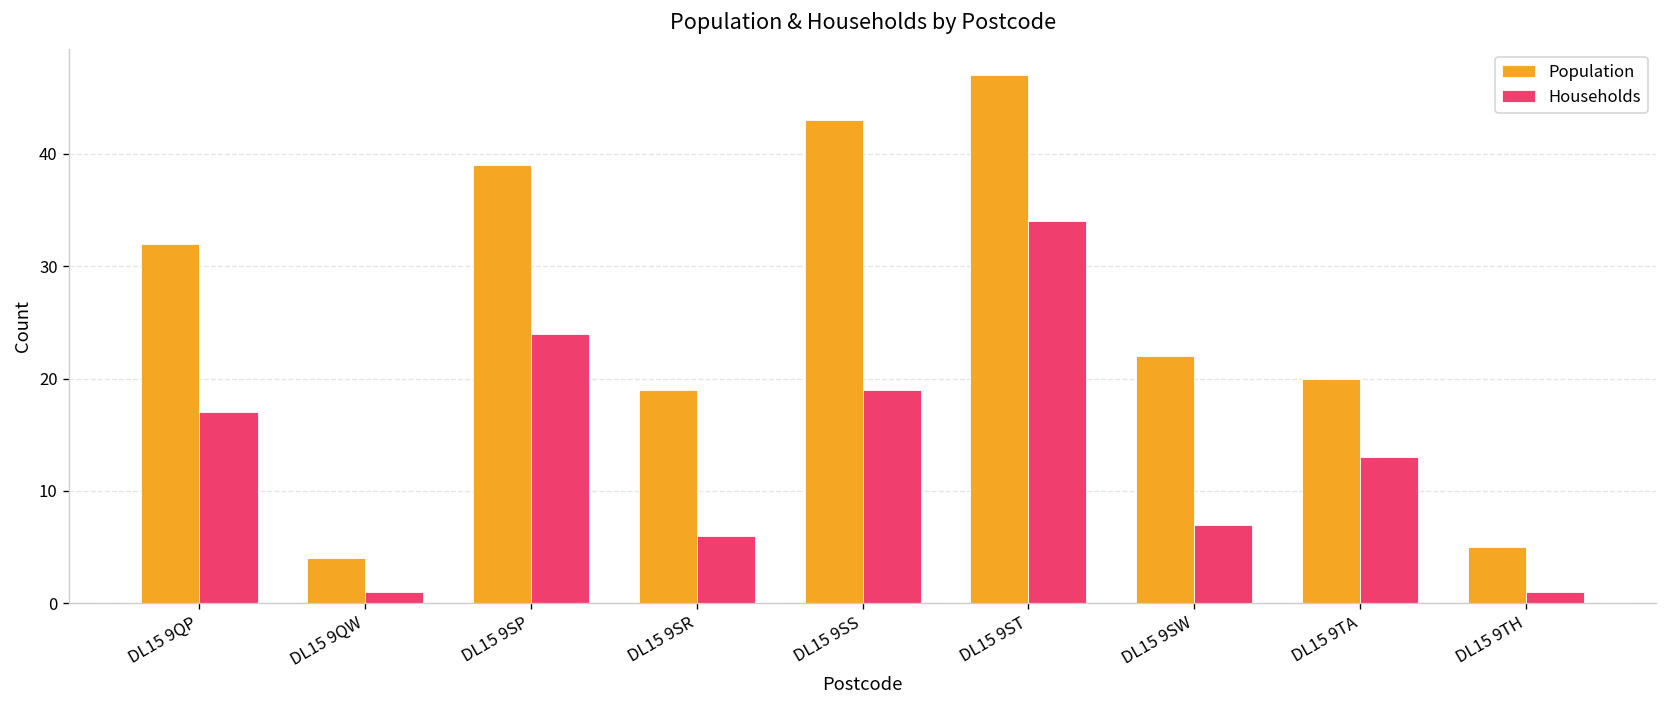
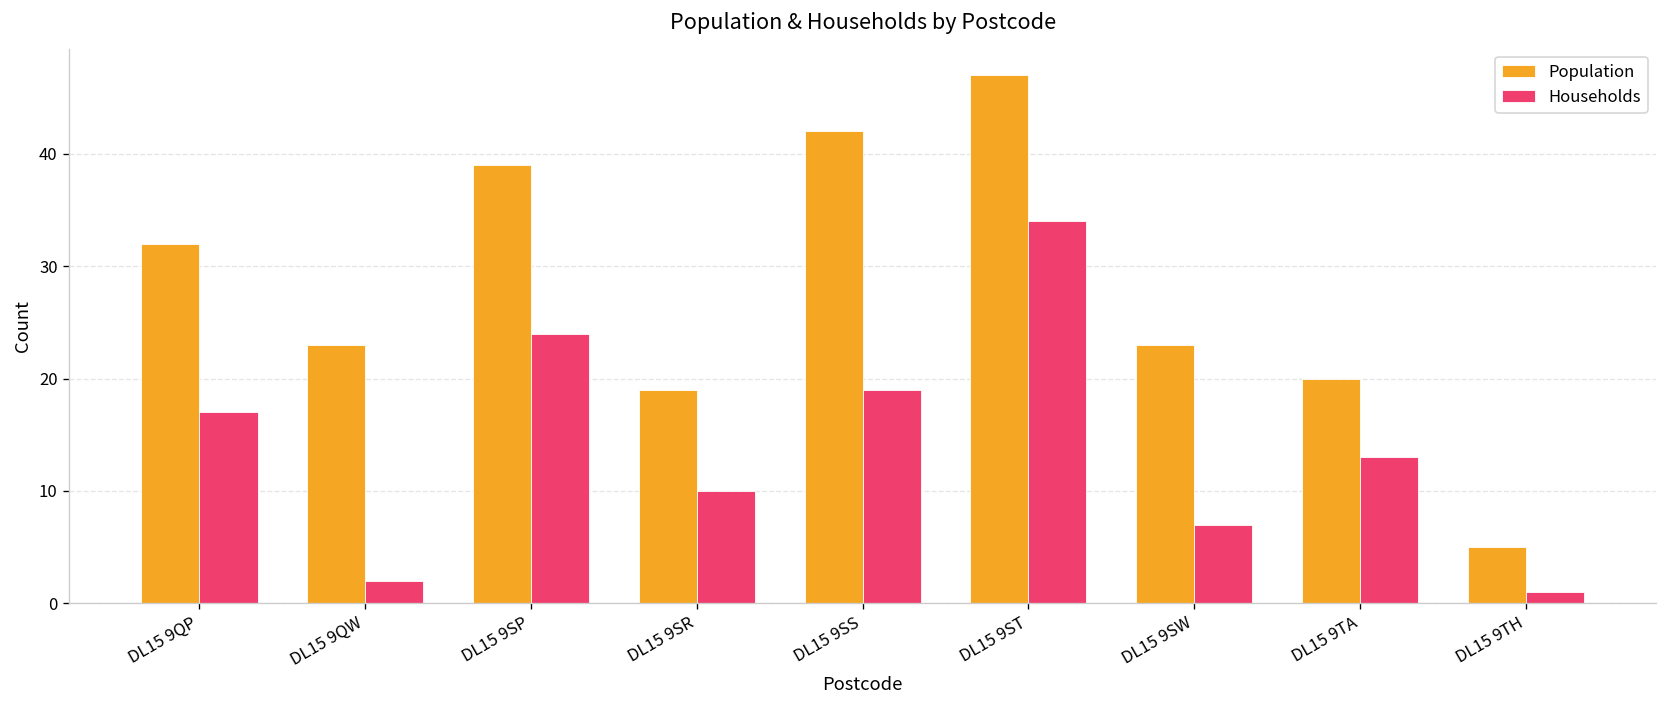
Population, DL15 9QW: 4 -> 23
Households, DL15 9QW: 1 -> 2
Households, DL15 9SR: 6 -> 10
Population, DL15 9SS: 43 -> 42
Population, DL15 9SW: 22 -> 23
